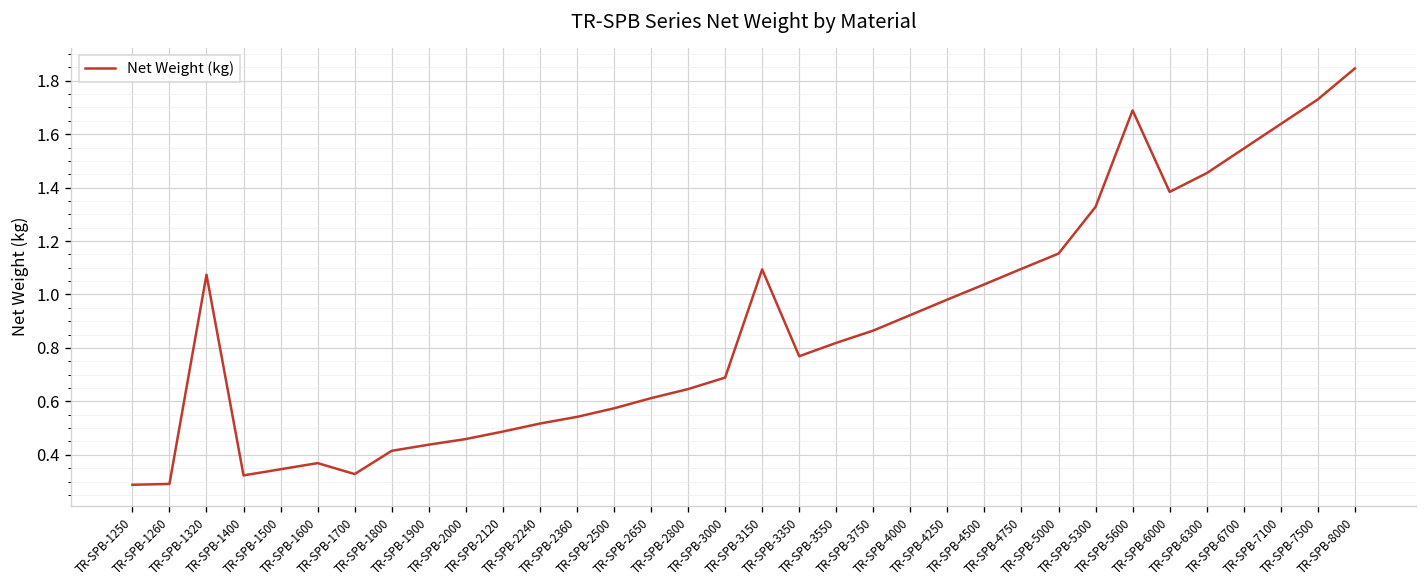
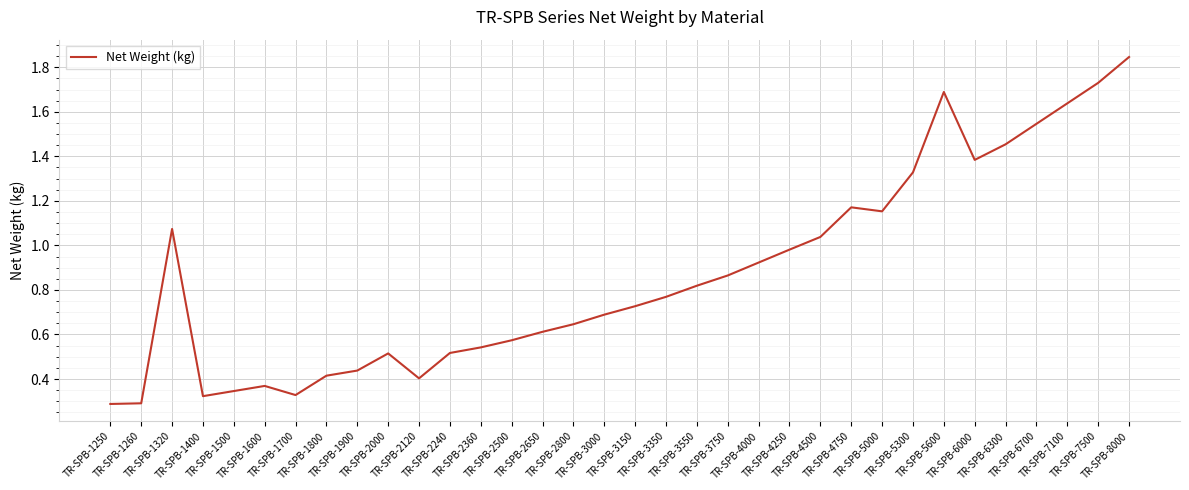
TR-SPB-2000: 0.46 -> 0.52
TR-SPB-2120: 0.49 -> 0.40
TR-SPB-3150: 1.09 -> 0.73
TR-SPB-4750: 1.10 -> 1.17
